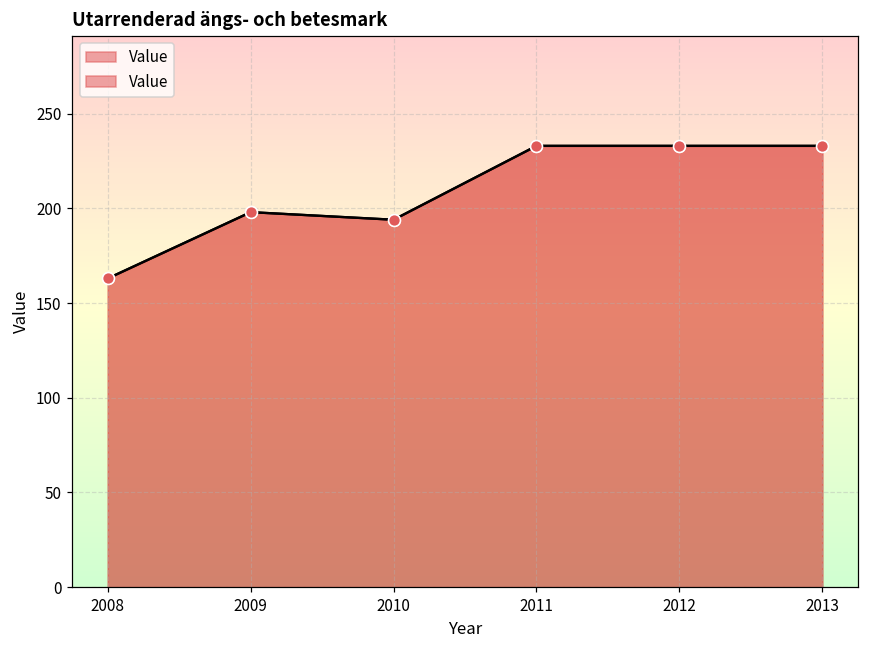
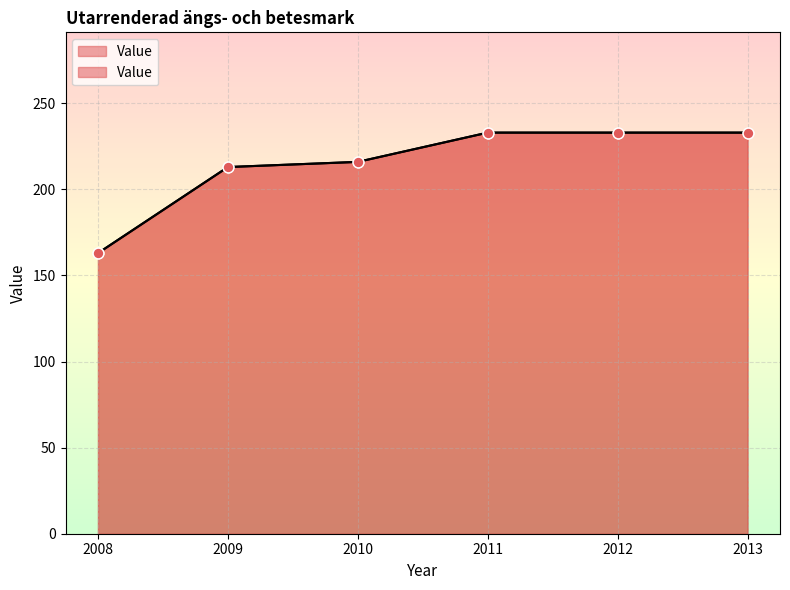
2009: 198 -> 213
2010: 194 -> 216
